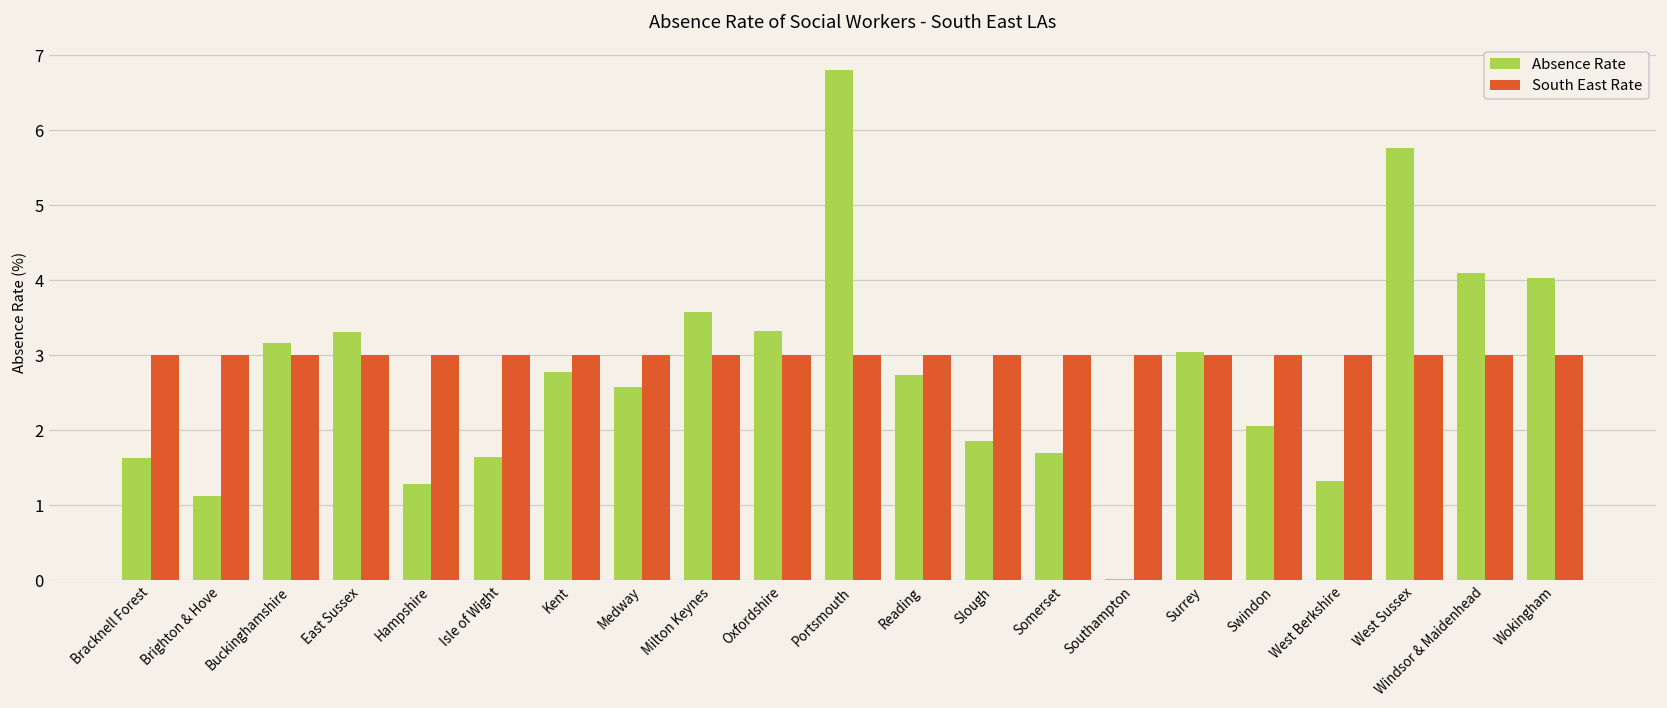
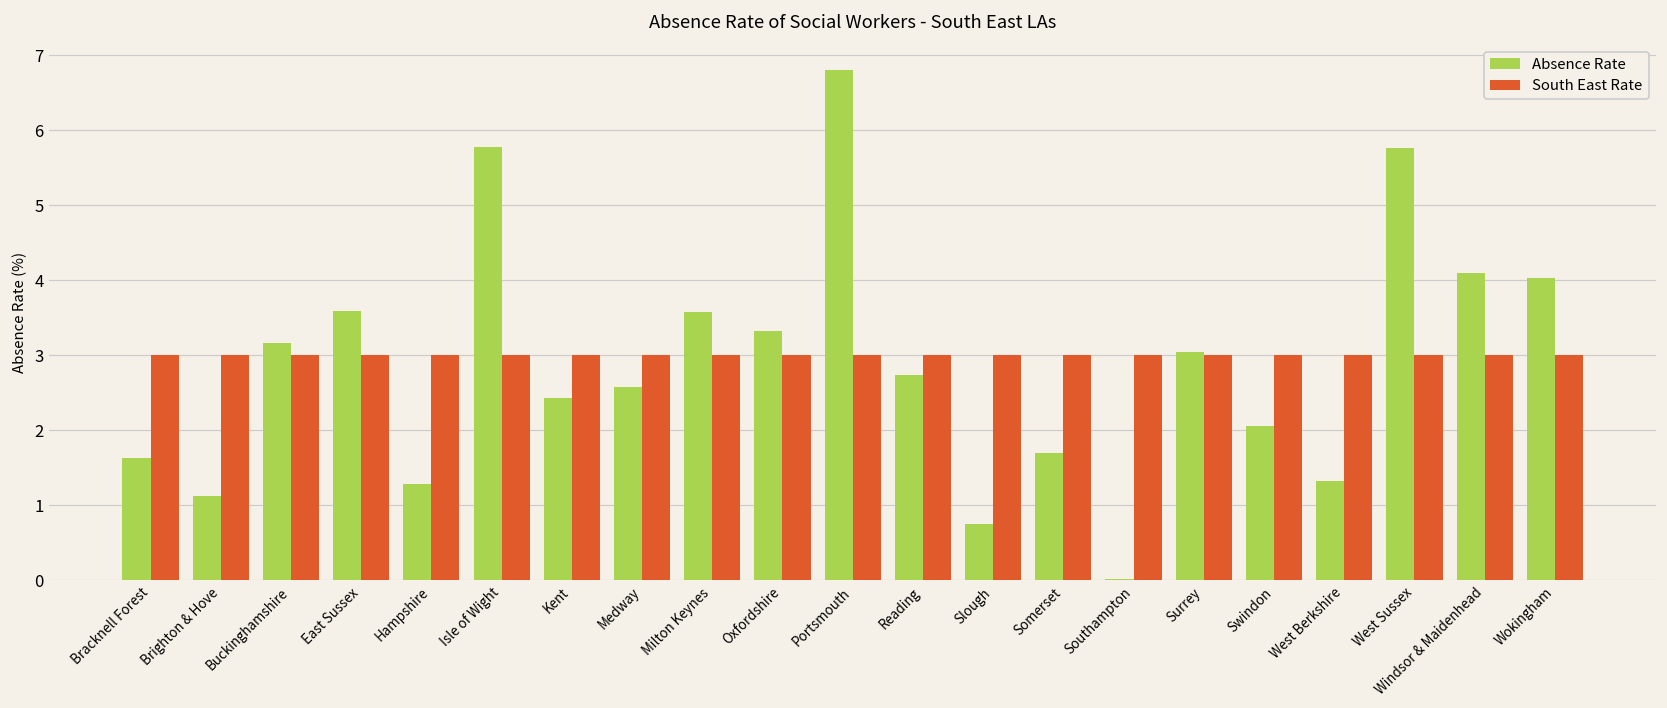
Absence Rate, East Sussex: 3.3 -> 3.6
Absence Rate, Isle of Wight: 1.6 -> 5.8
Absence Rate, Kent: 2.8 -> 2.4
Absence Rate, Slough: 1.9 -> 0.7
